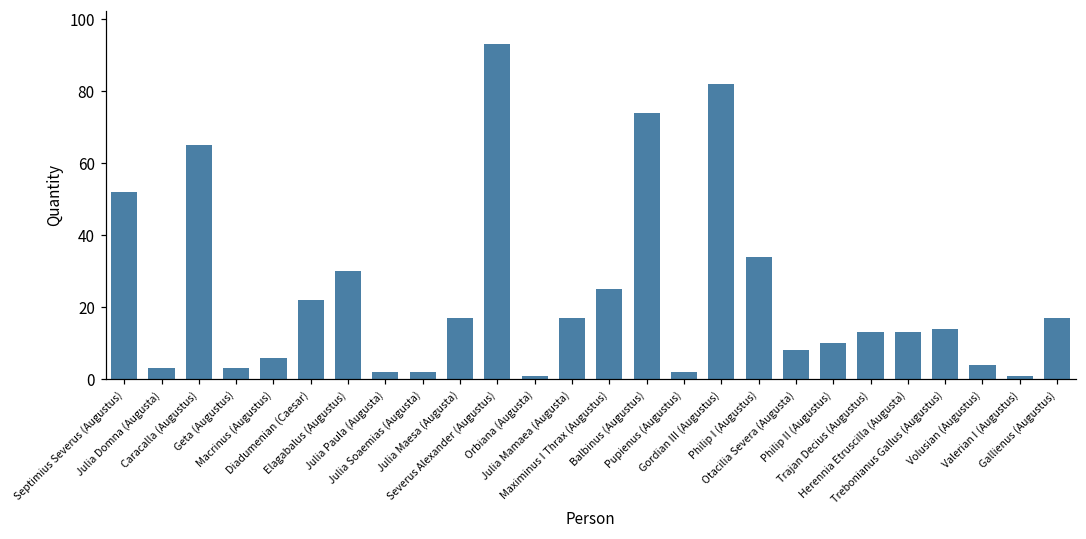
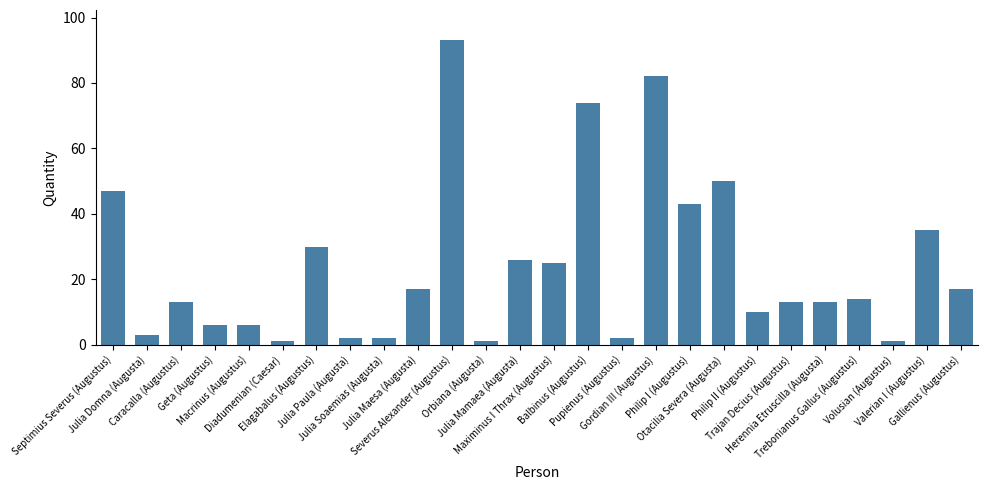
Septimius Severus (Augustus): 52 -> 47
Caracalla (Augustus): 65 -> 13
Geta (Augustus): 3 -> 6
Diadumenian (Caesar): 22 -> 1
Julia Mamaea (Augusta): 17 -> 26
Philip I (Augustus): 34 -> 43
Otacilia Severa (Augusta): 8 -> 50
Volusian (Augustus): 4 -> 1
Valerian I (Augustus): 1 -> 35
